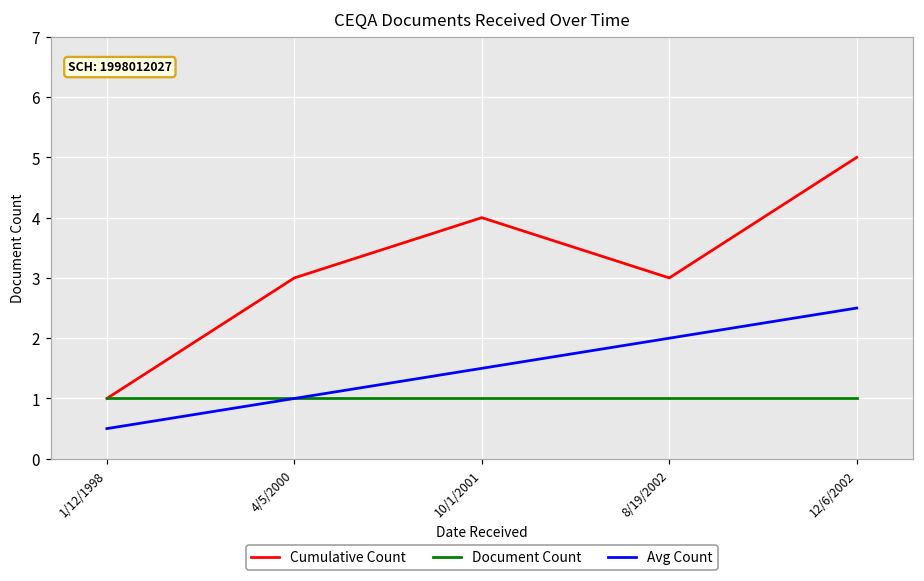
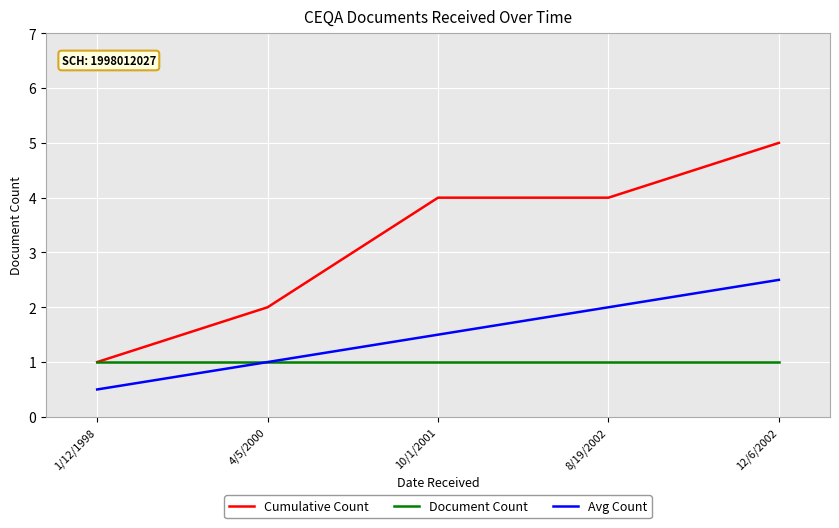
Cumulative Count, 4/5/2000: 3 -> 2
Cumulative Count, 8/19/2002: 3 -> 4
